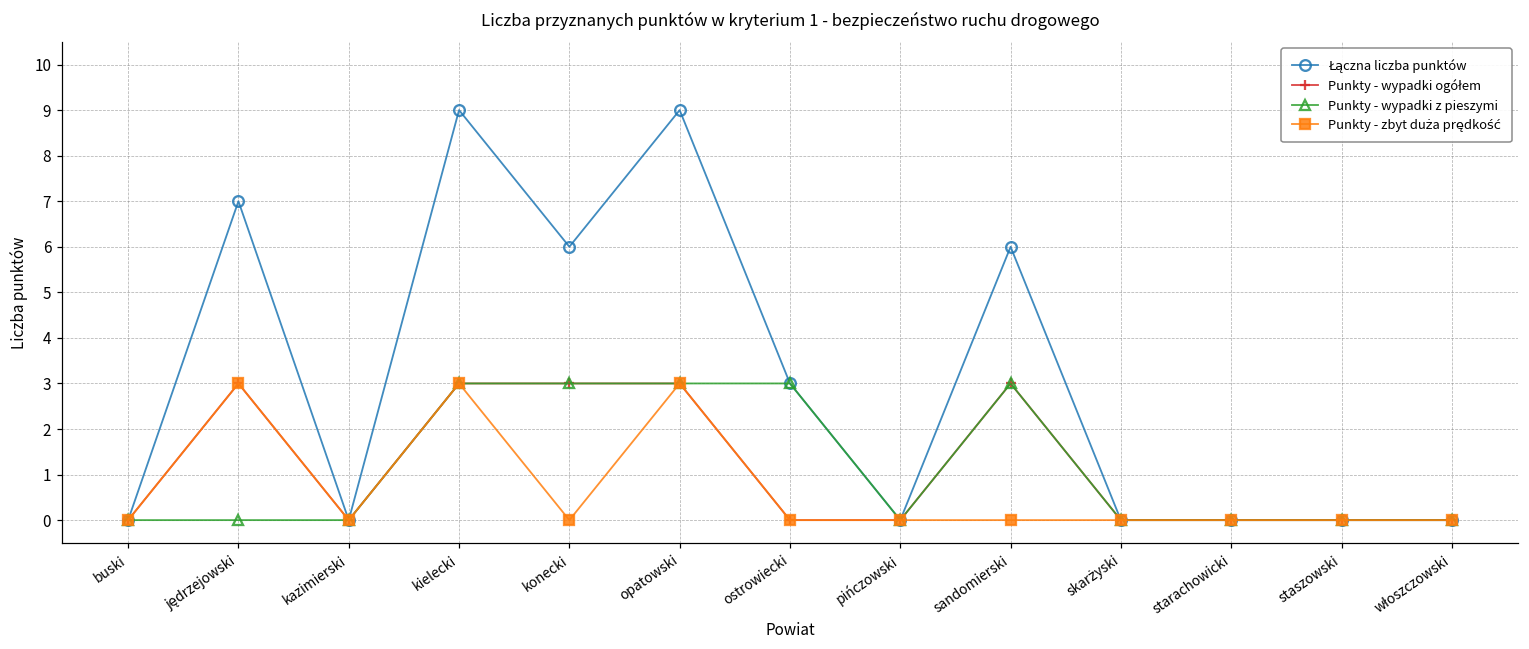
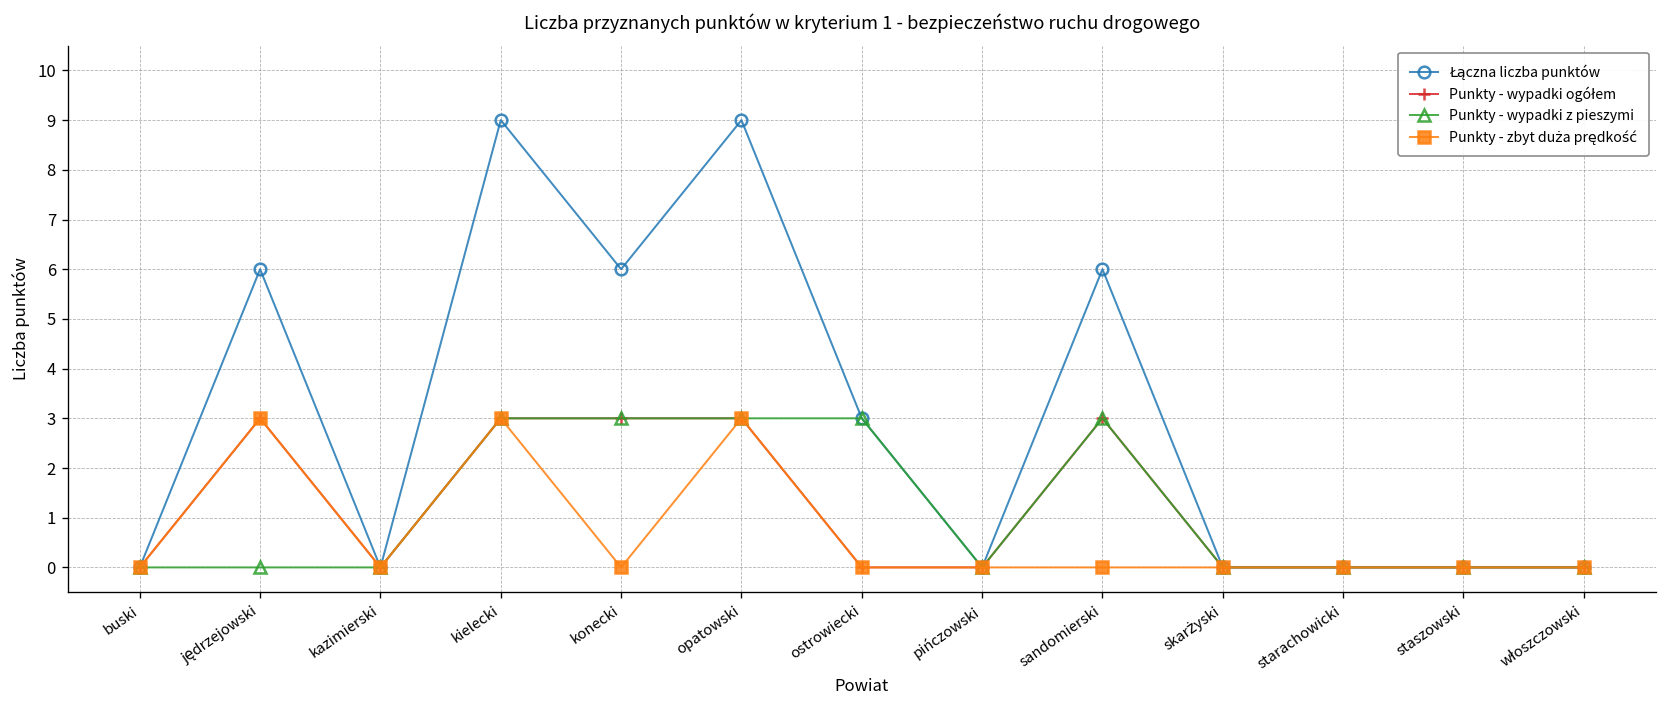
Łączna liczba punktów, jędrzejowski: 7 -> 6
